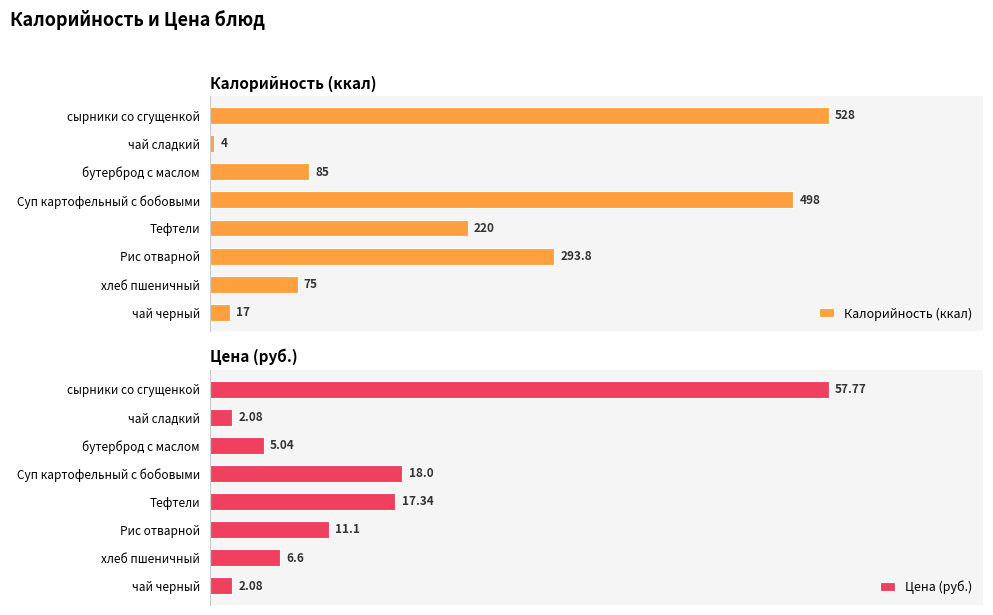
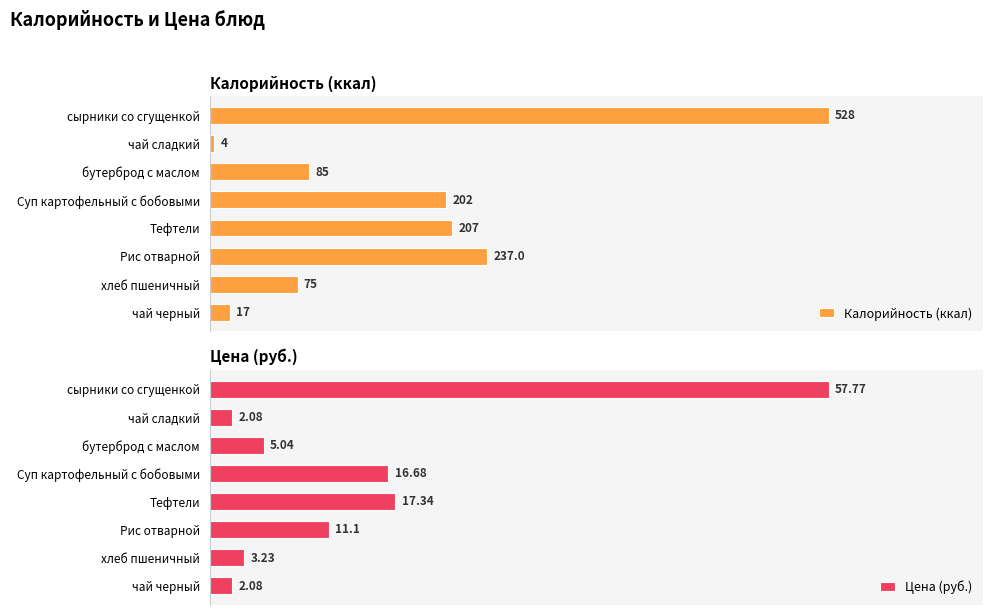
Калорийность (ккал), Суп картофельный с бобовыми: 498 -> 202
Калорийность (ккал), Тефтели: 220 -> 207
Калорийность (ккал), Рис отварной: 293.8 -> 237.0
Цена (руб.), Суп картофельный с бобовыми: 18.0 -> 16.68
Цена (руб.), хлеб пшеничный: 6.6 -> 3.23
